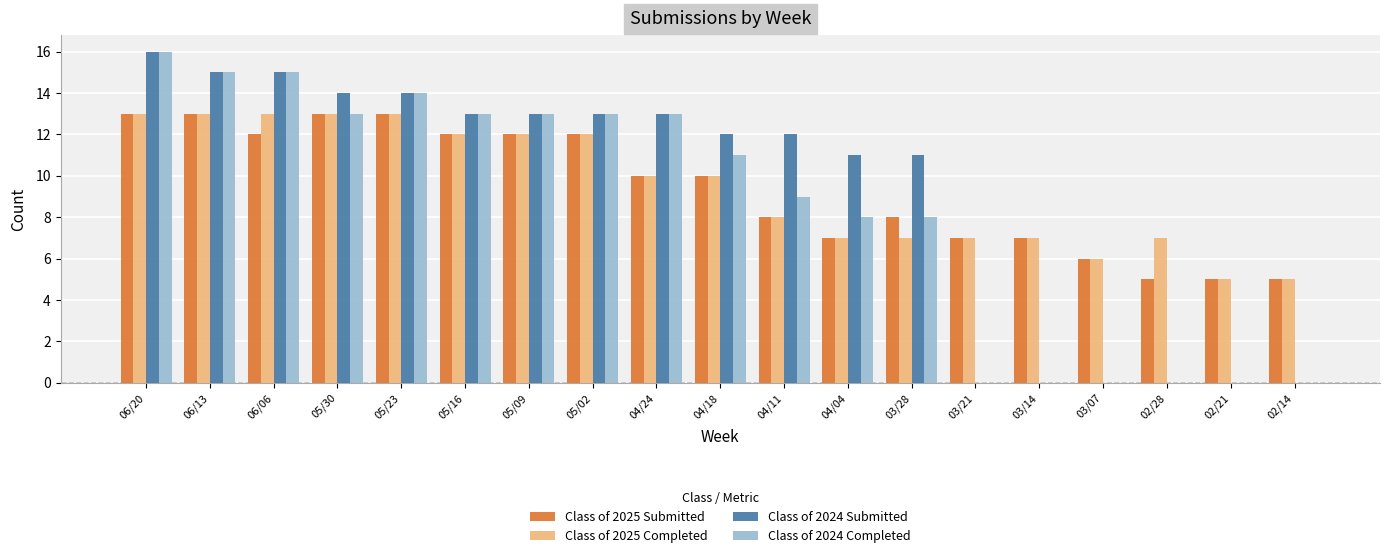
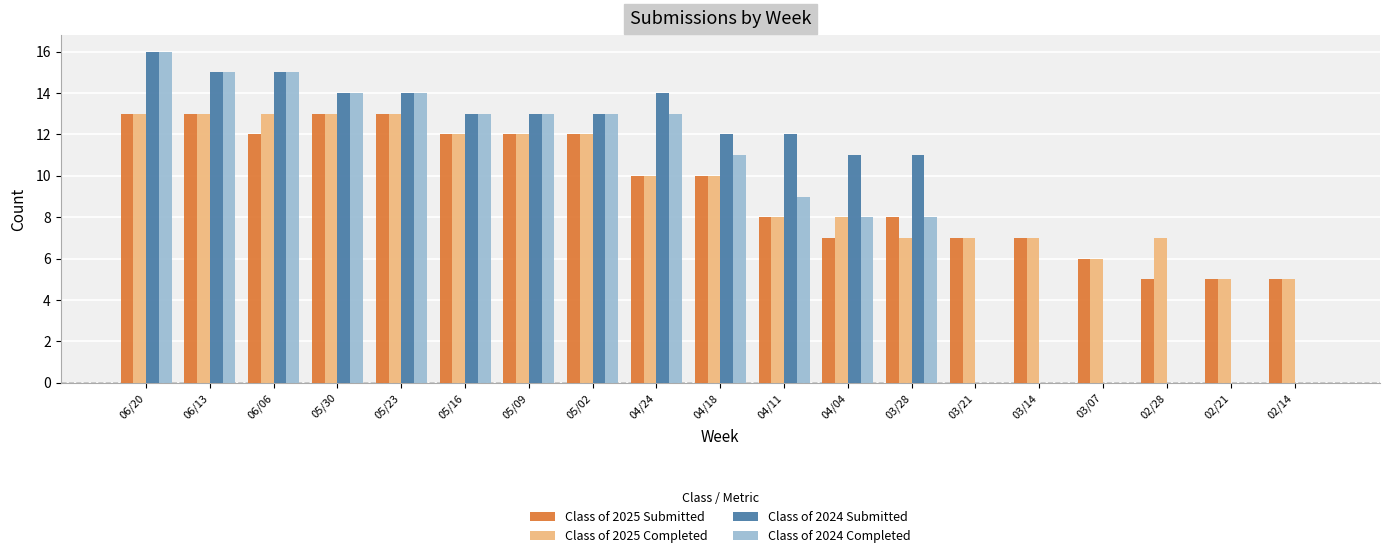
Class of 2024 Completed, 05/30: 13 -> 14
Class of 2024 Submitted, 04/24: 13 -> 14
Class of 2025 Completed, 04/04: 7 -> 8
